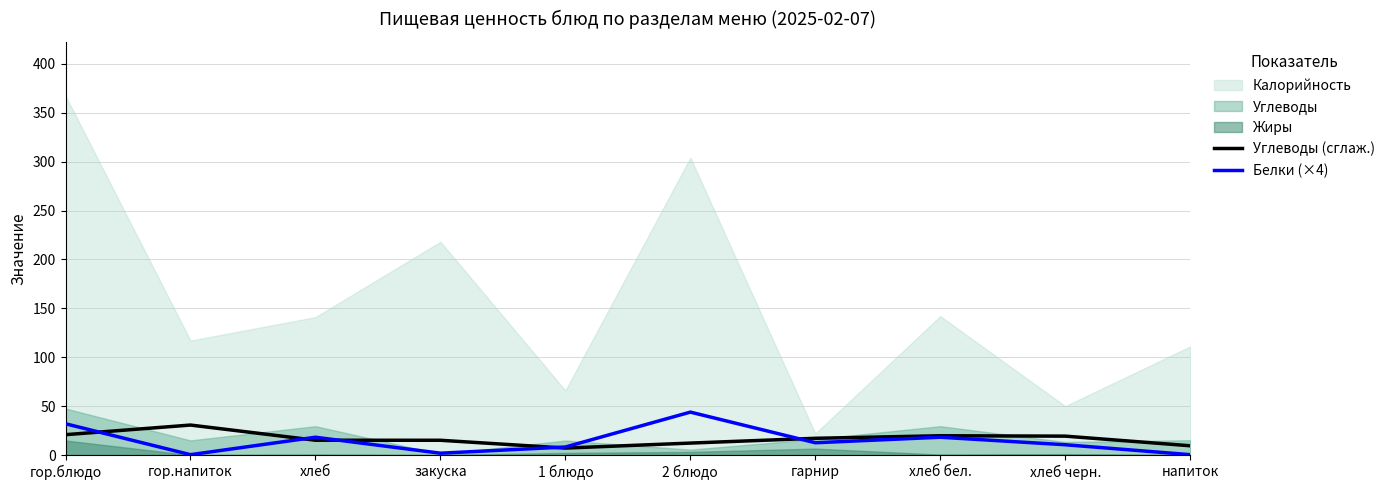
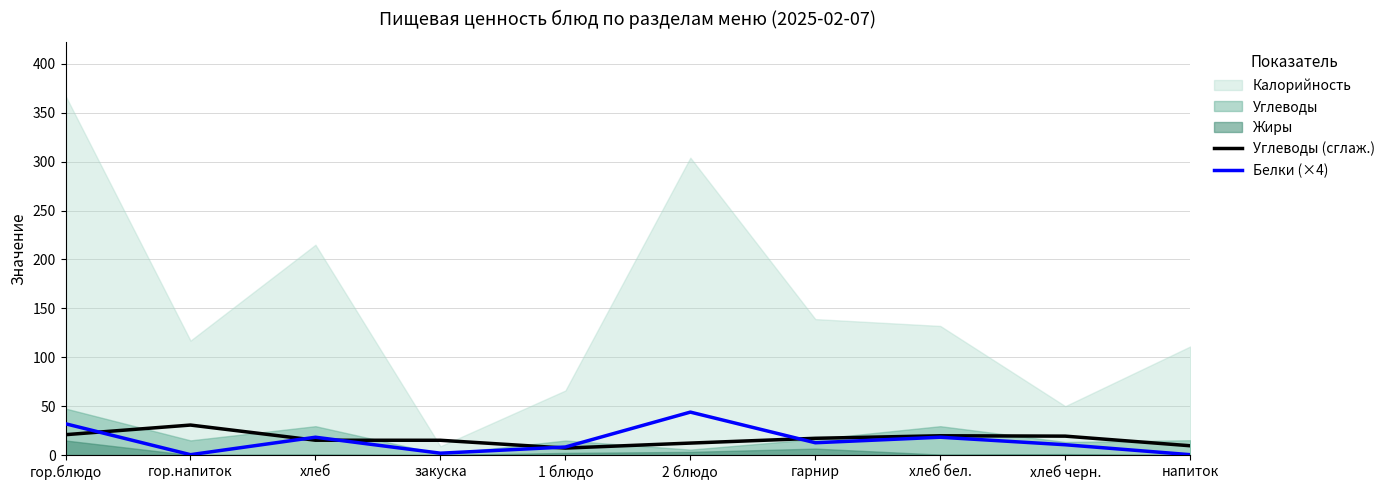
Калорийность, хлеб: 140 -> 220
Калорийность, закуска: 220 -> 10
Калорийность, гарнир: 20 -> 140
Калорийность, хлеб бел.: 140 -> 130
